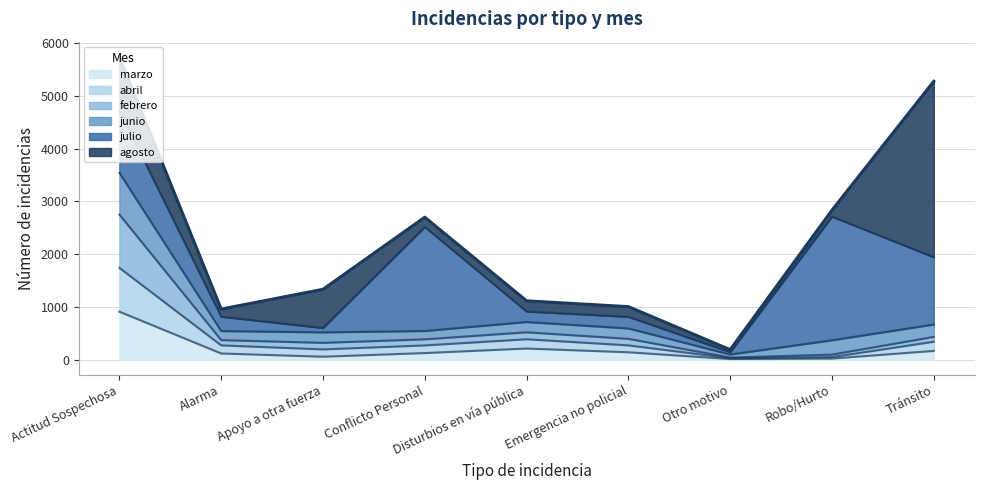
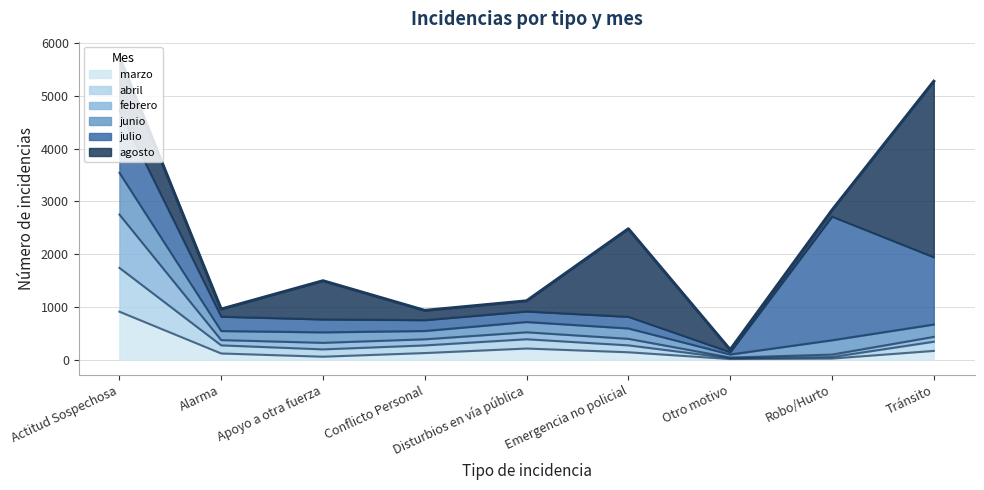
julio, Apoyo a otra fuerza: 100 -> 200
julio, Conflicto Personal: 2000 -> 200
agosto, Emergencia no policial: 200 -> 1700
